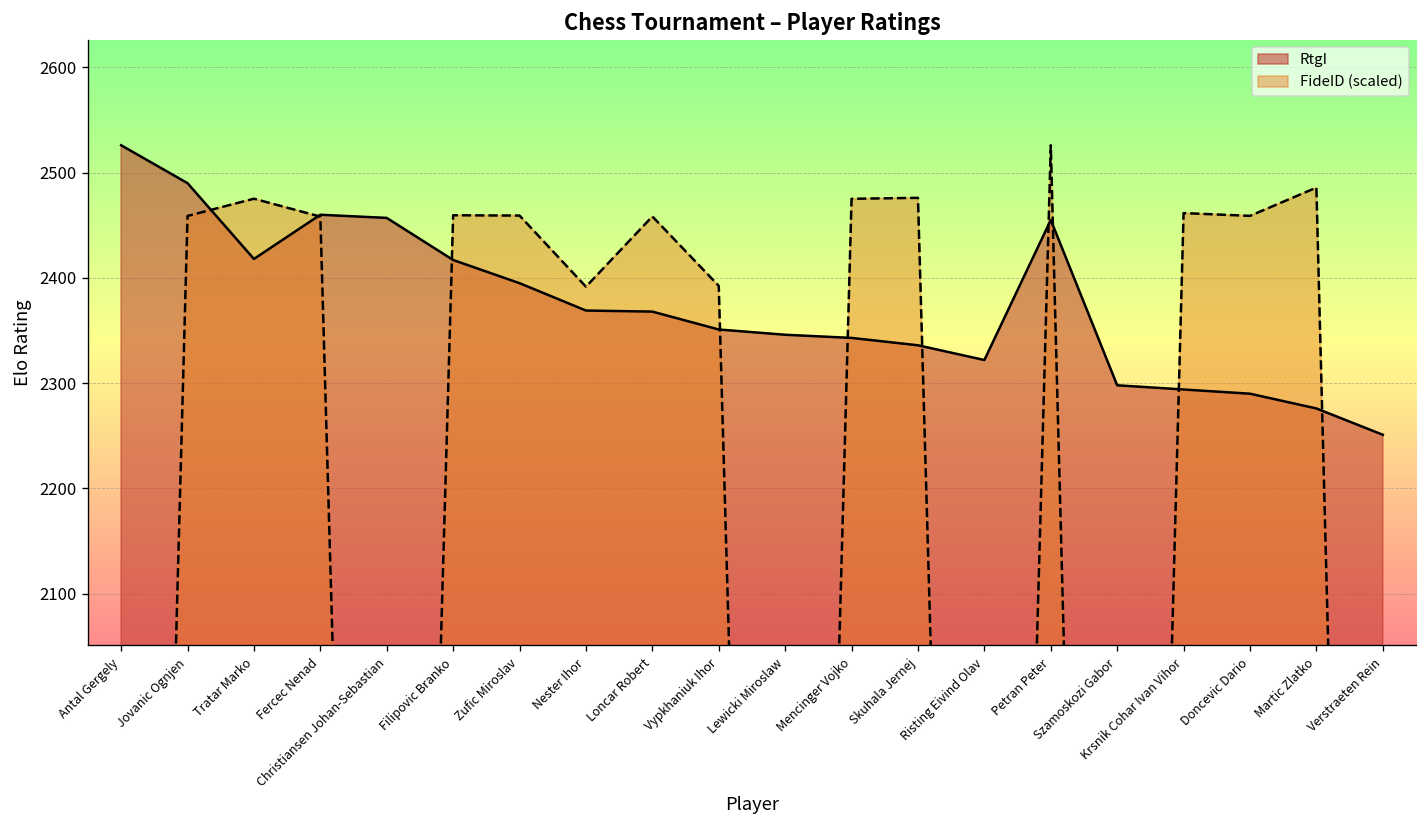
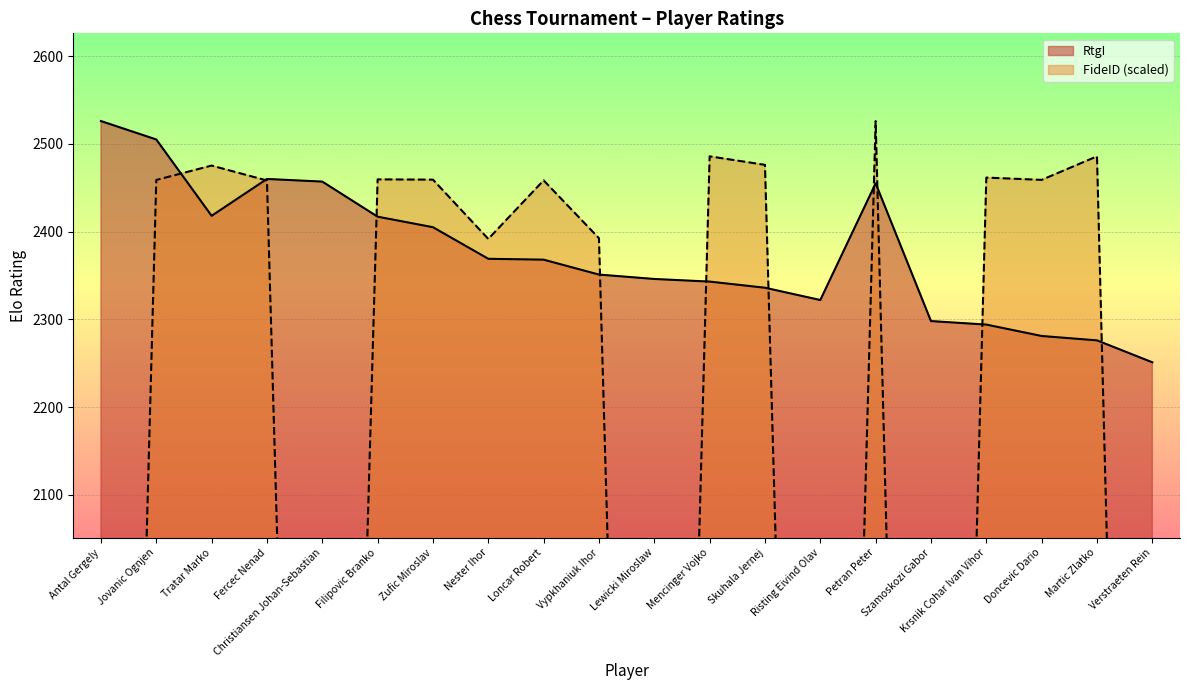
RtgI, Jovanic Ognjen: 2490 -> 2510
RtgI, Zufic Miroslav: 2400 -> 2410
FideID (scaled), Mencinger Vojko: 2480 -> 2490
RtgI, Doncevic Dario: 2290 -> 2280
